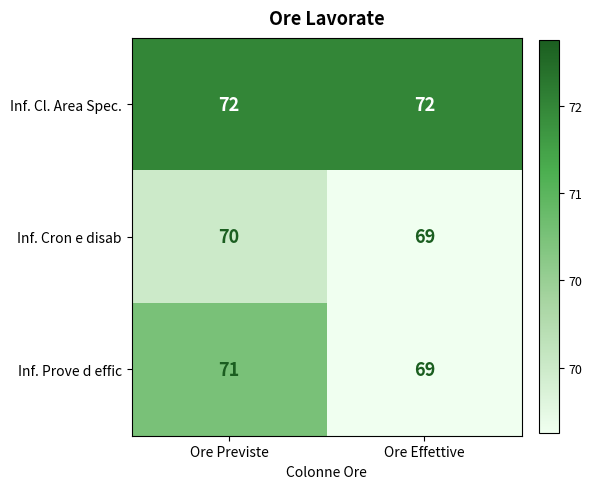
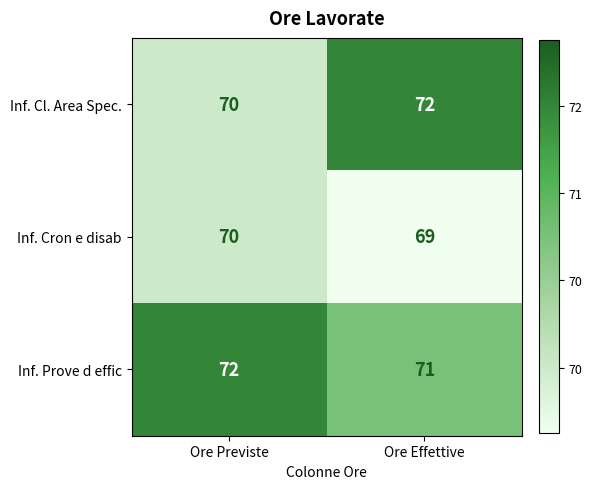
Inf. Cl. Area Spec., Ore Previste: 72 -> 70
Inf. Prove d effic, Ore Previste: 71 -> 72
Inf. Prove d effic, Ore Effettive: 69 -> 71
